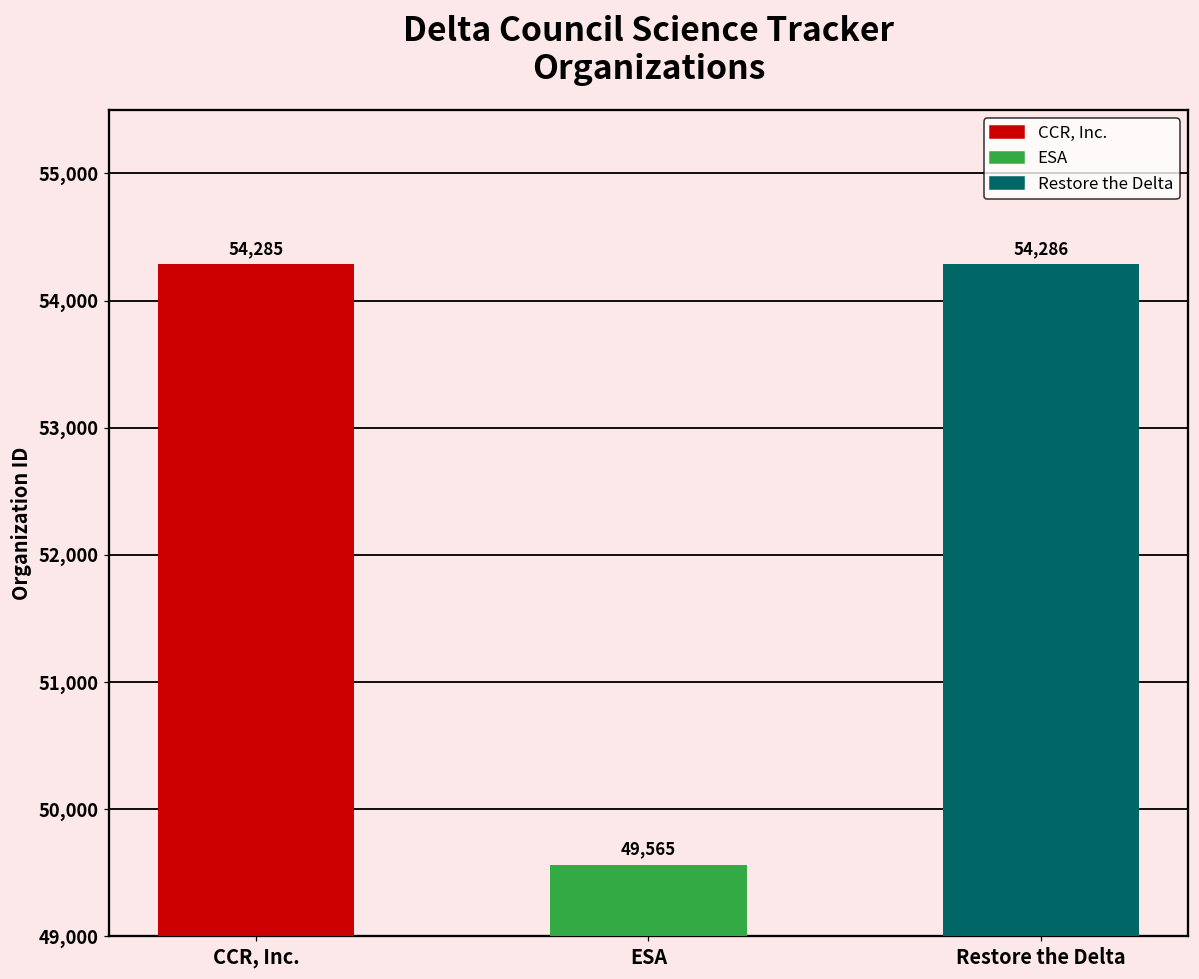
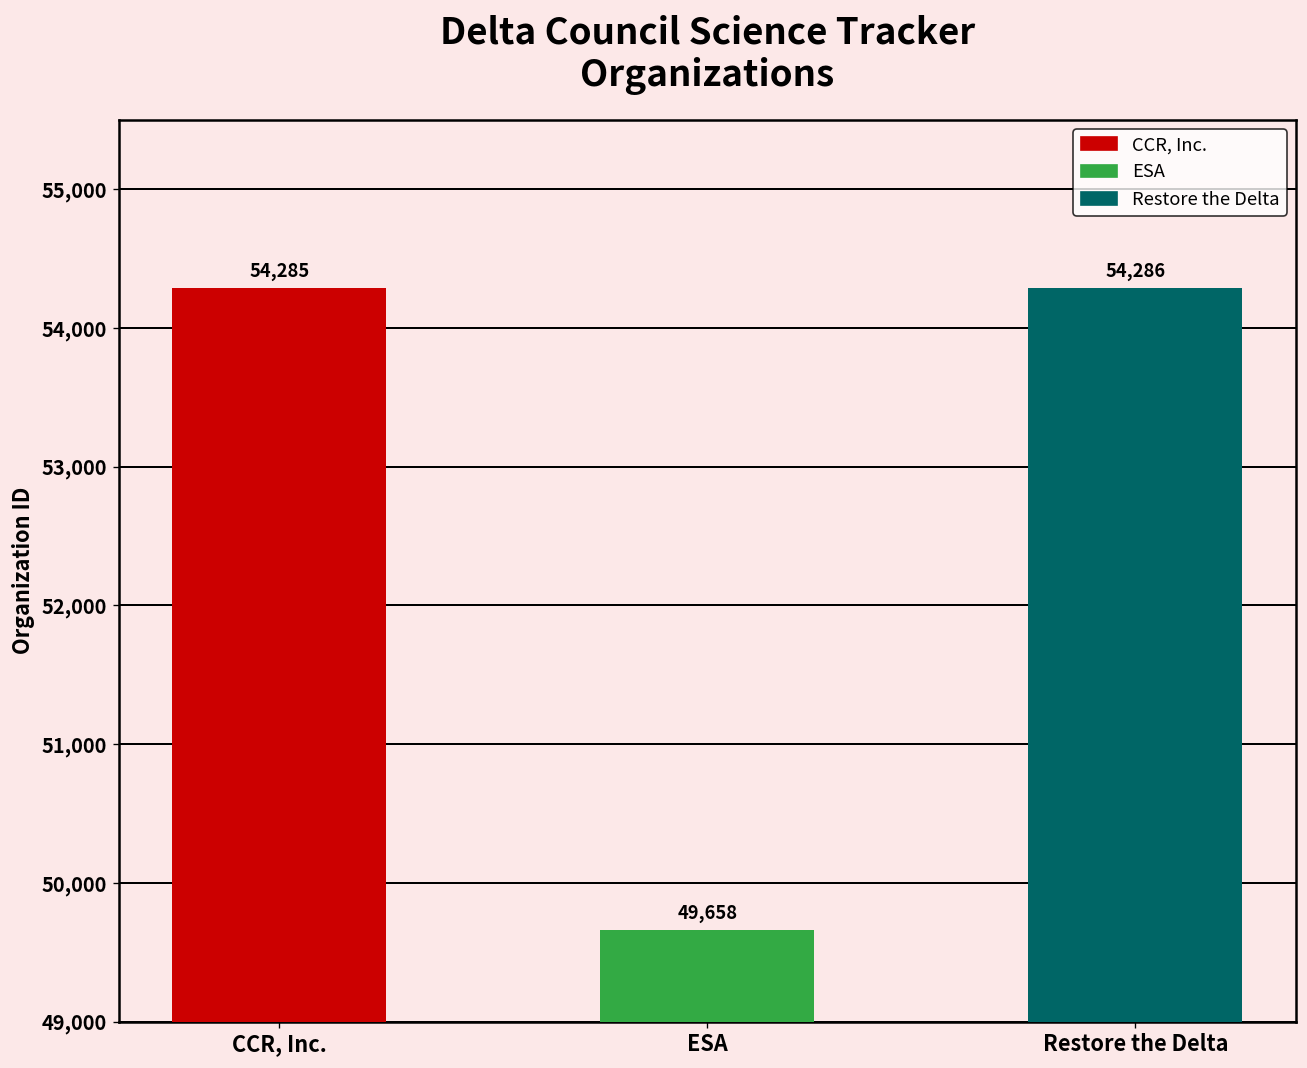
ESA: 49,565 -> 49,658
